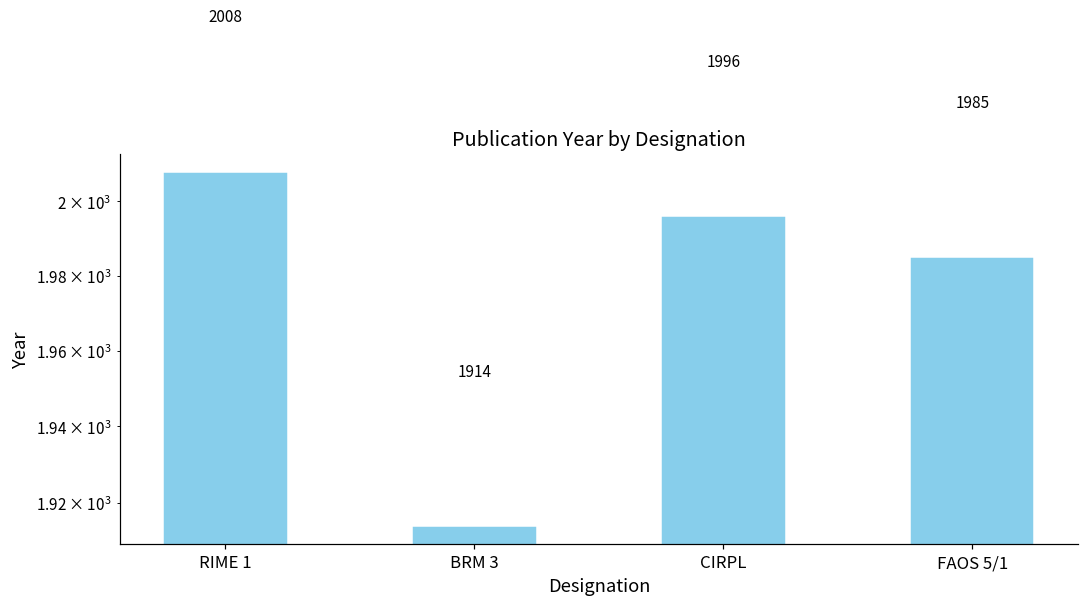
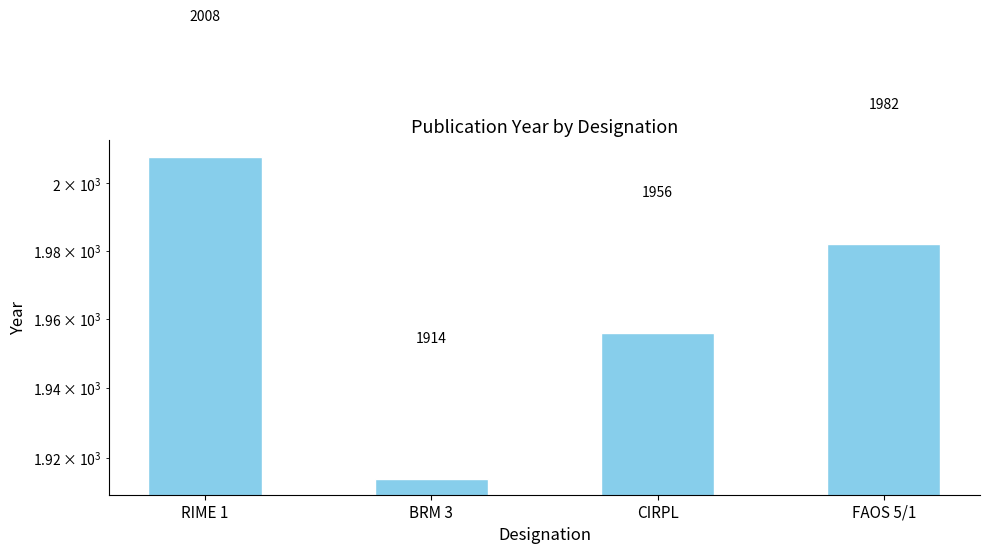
CIRPL: 1996 -> 1956
FAOS 5/1: 1985 -> 1982
